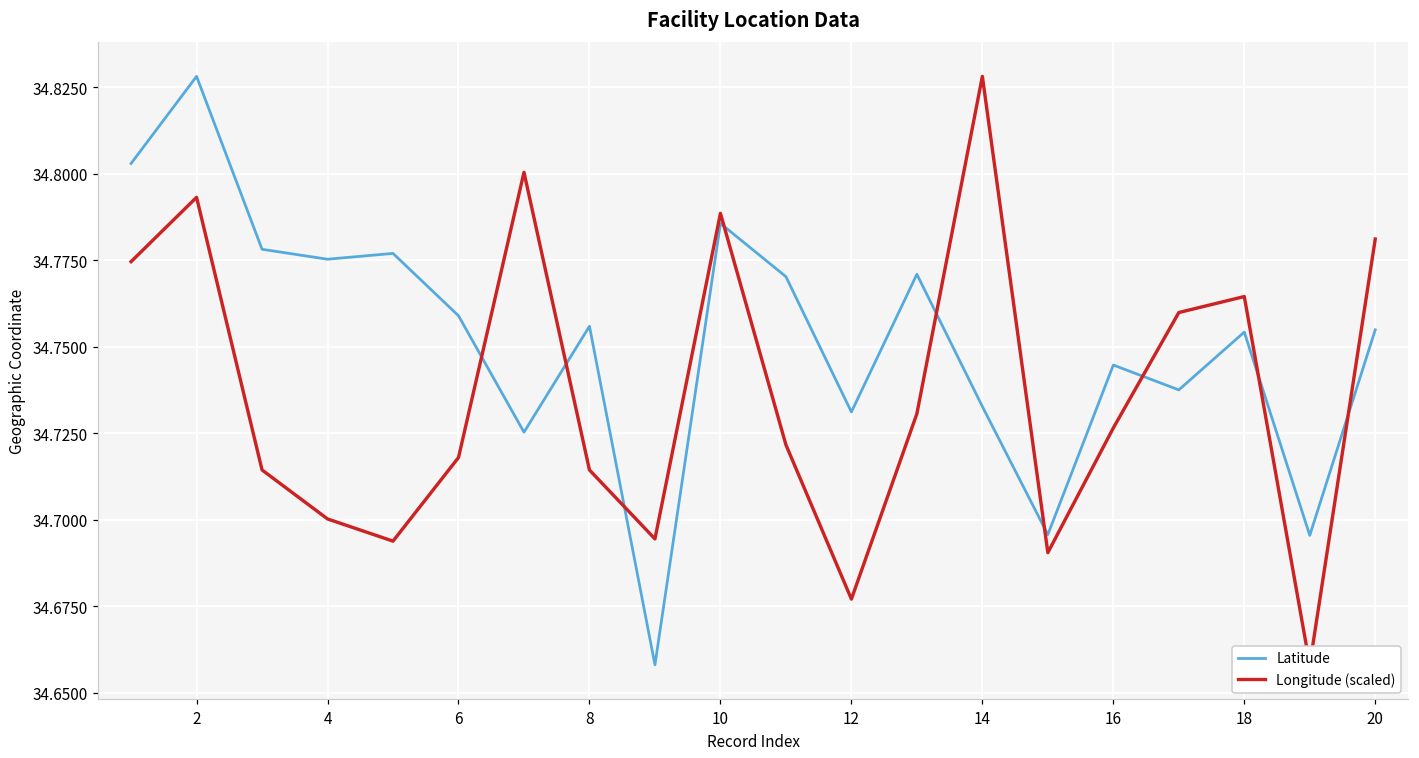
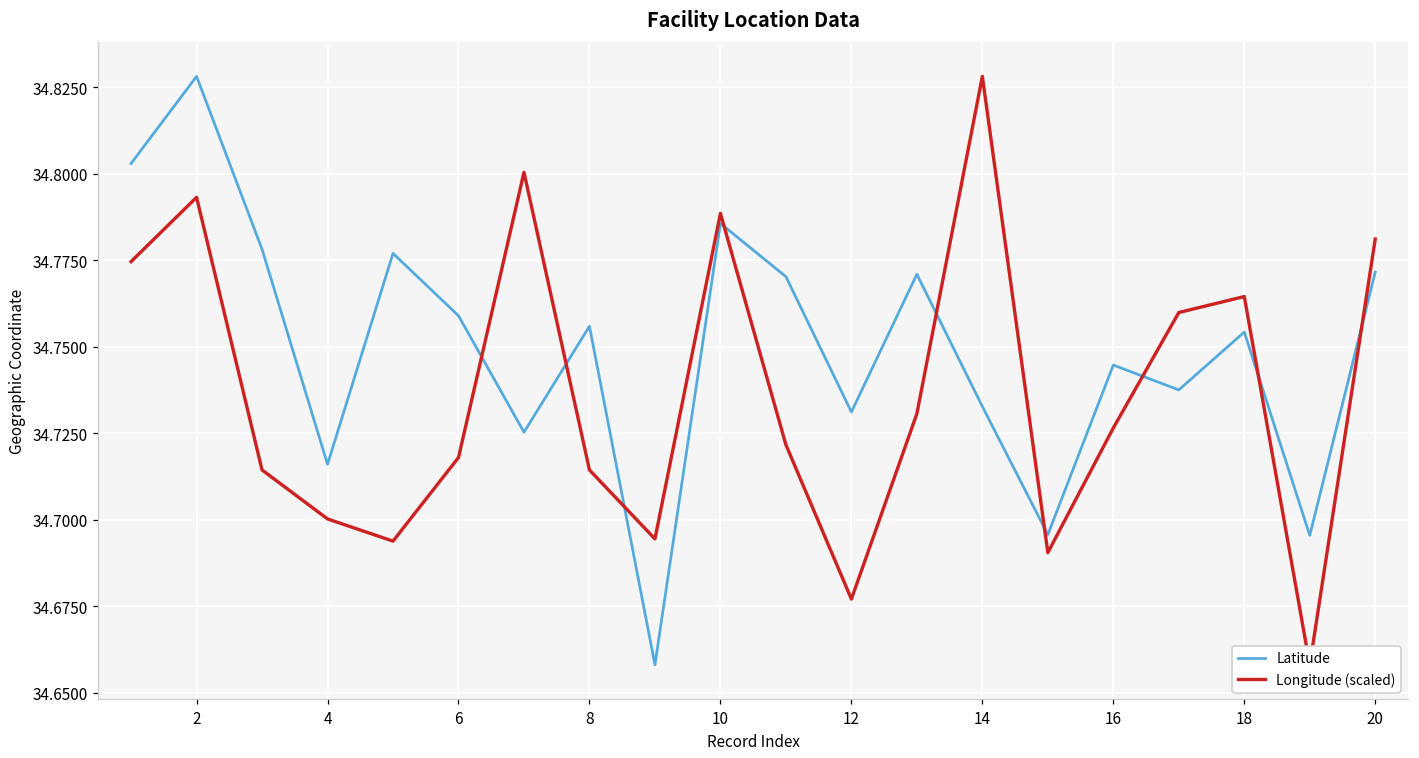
Latitude, 4: 34.775 -> 34.716
Latitude, 20: 34.755 -> 34.772
